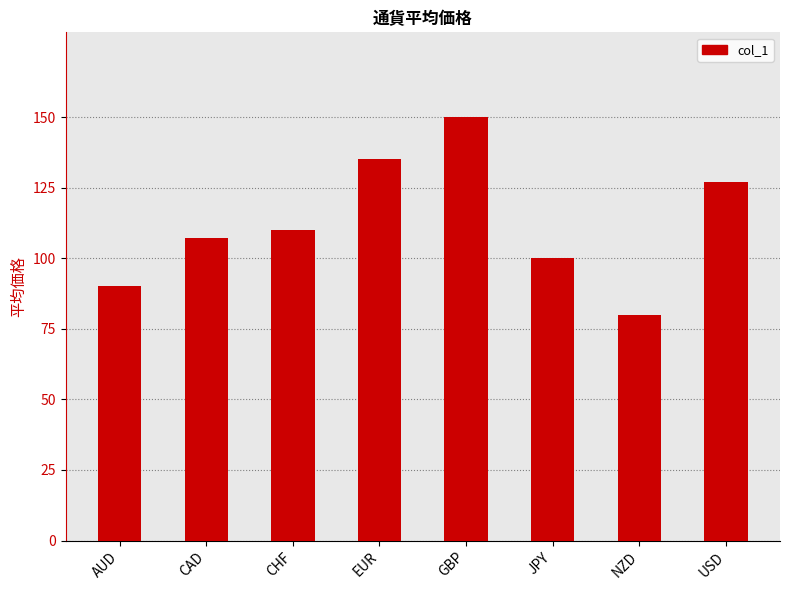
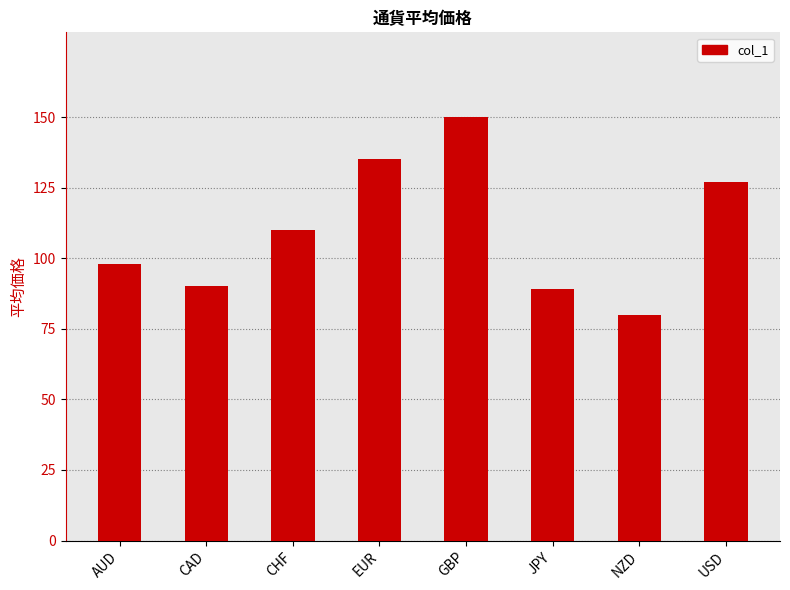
AUD: 90 -> 98
CAD: 107 -> 90
JPY: 100 -> 89
